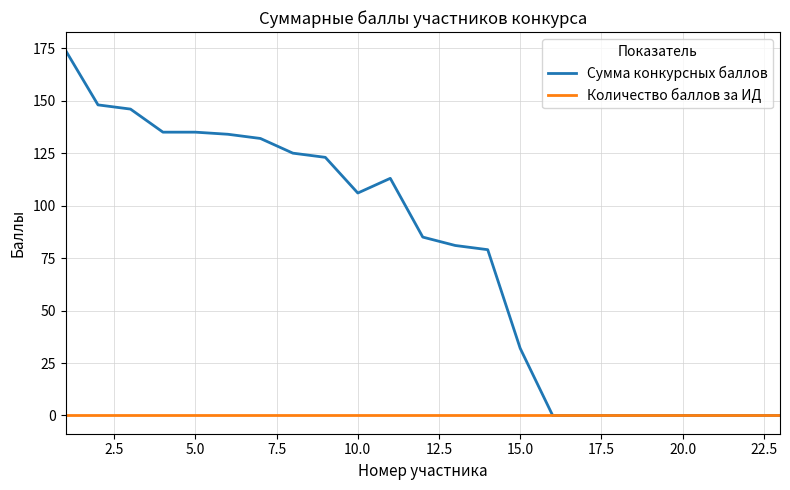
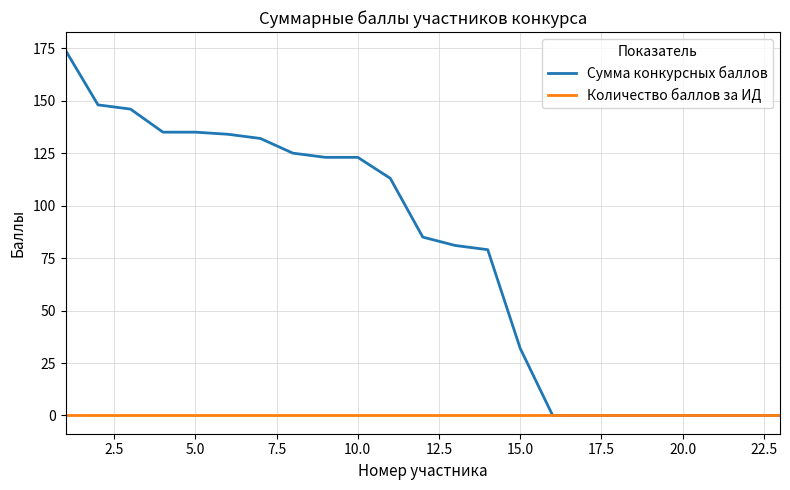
Сумма конкурсных баллов, 10.0: 106 -> 123
